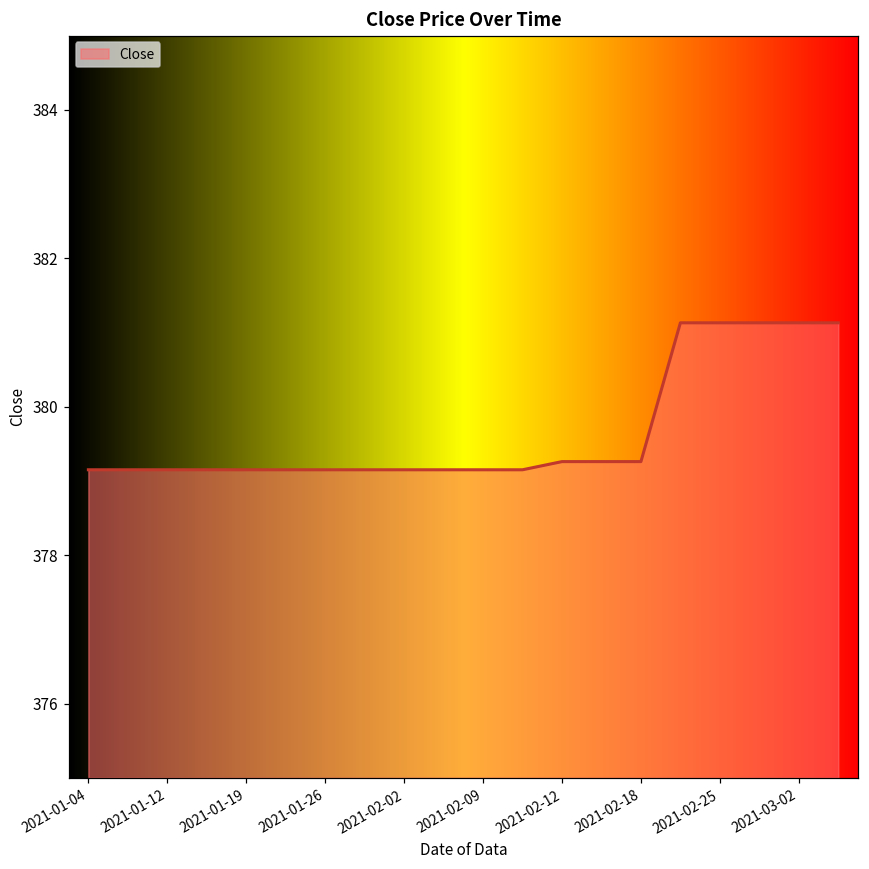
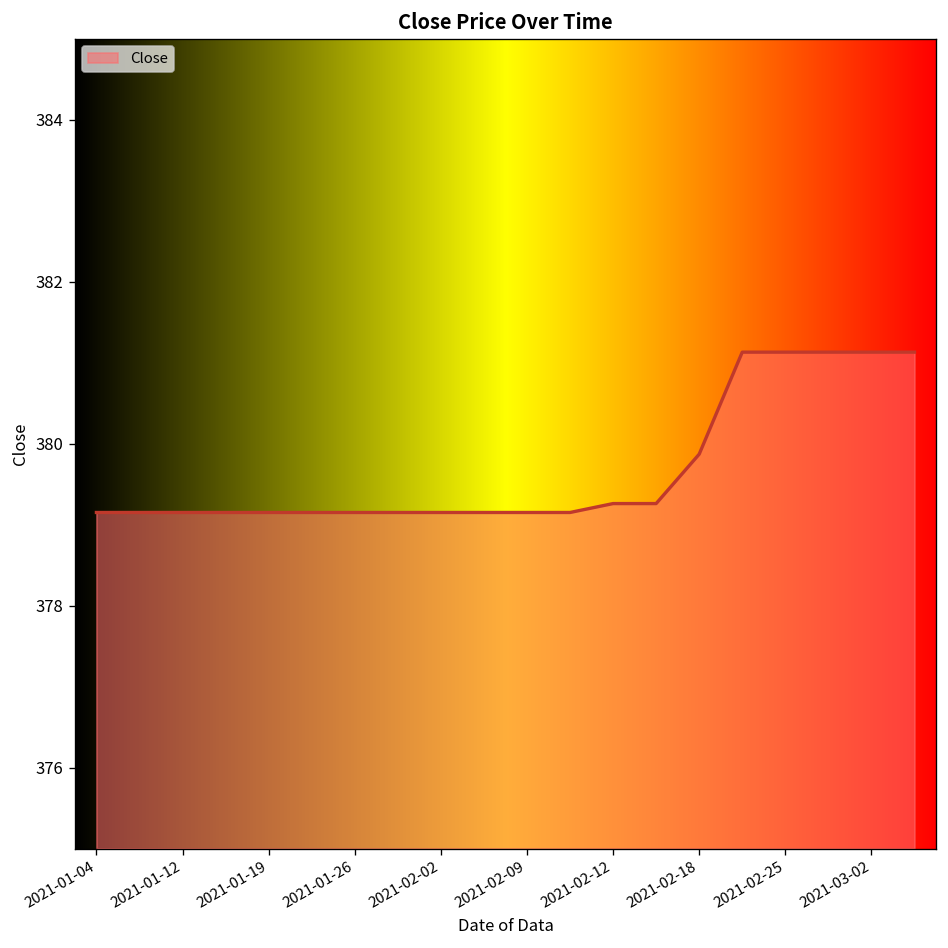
2021-02-18: 379.3 -> 379.9
